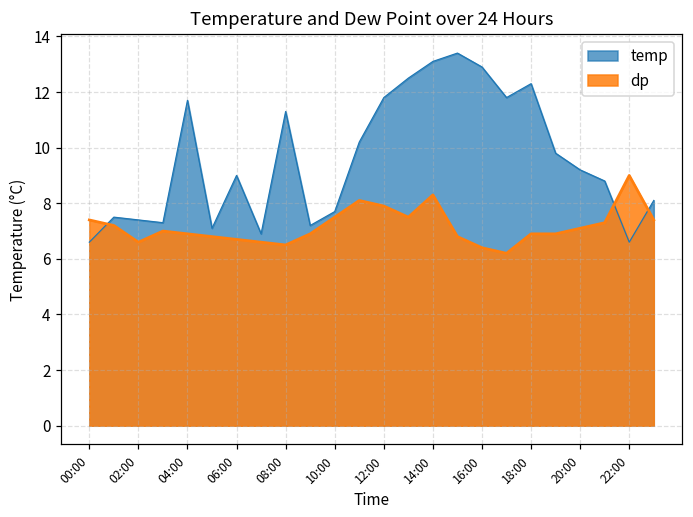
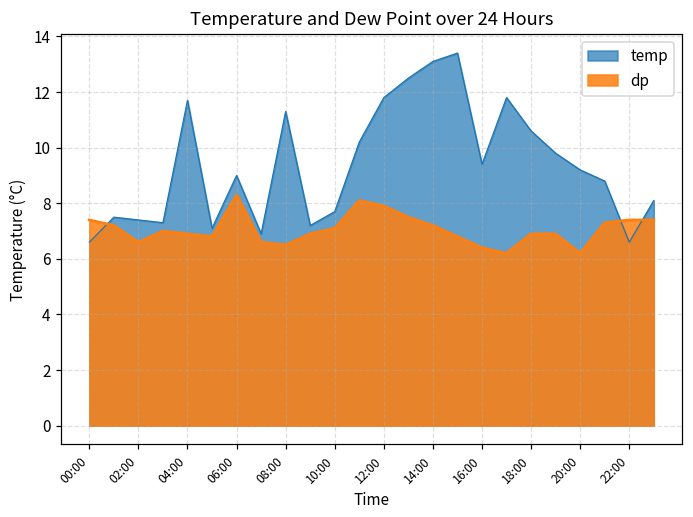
dp, 06:00: 6.7 -> 8.3
dp, 10:00: 7.5 -> 7.1
dp, 14:00: 8.3 -> 7.2
temp, 16:00: 12.9 -> 9.4
temp, 18:00: 12.3 -> 10.6
dp, 20:00: 7.1 -> 6.2
dp, 22:00: 9.0 -> 7.4
